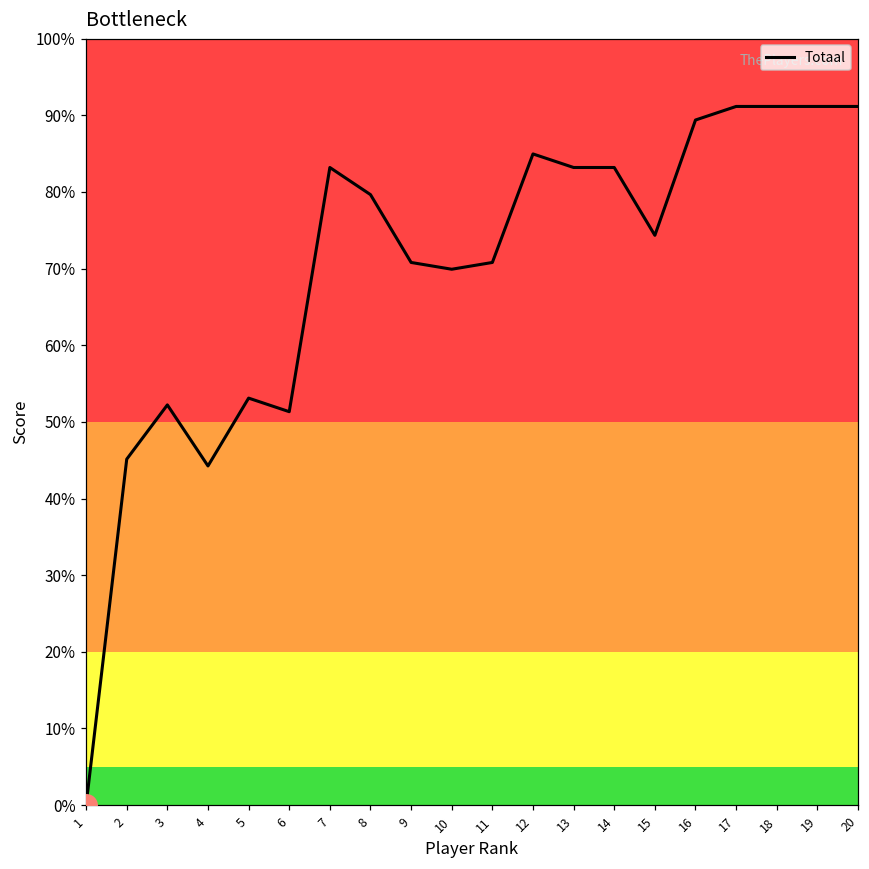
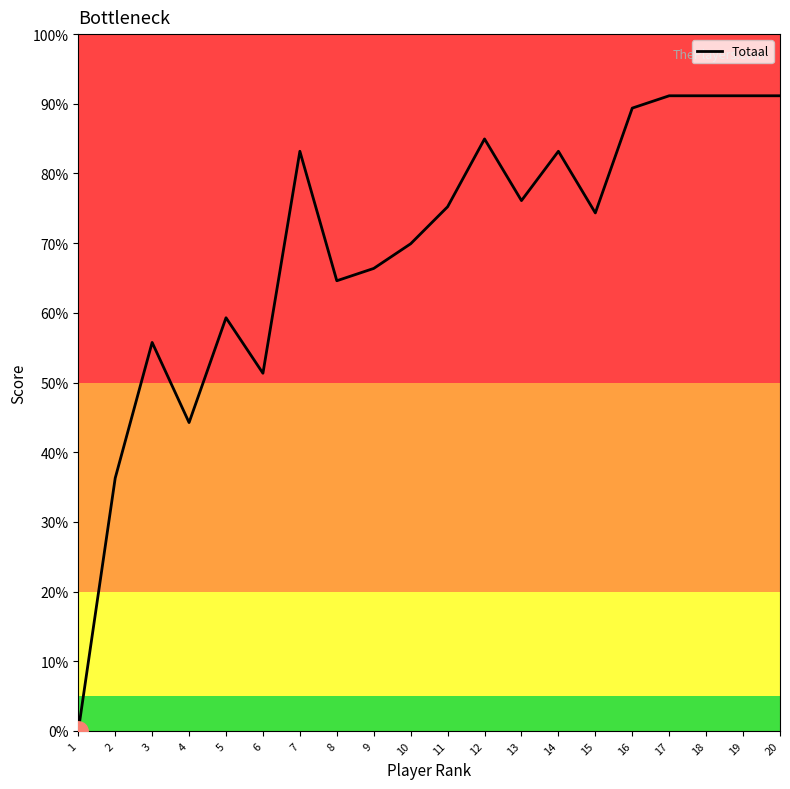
Totaal, 2: 45% -> 36%
Totaal, 3: 52% -> 56%
Totaal, 5: 53% -> 59%
Totaal, 8: 80% -> 65%
Totaal, 9: 71% -> 66%
Totaal, 11: 71% -> 75%
Totaal, 13: 83% -> 76%
